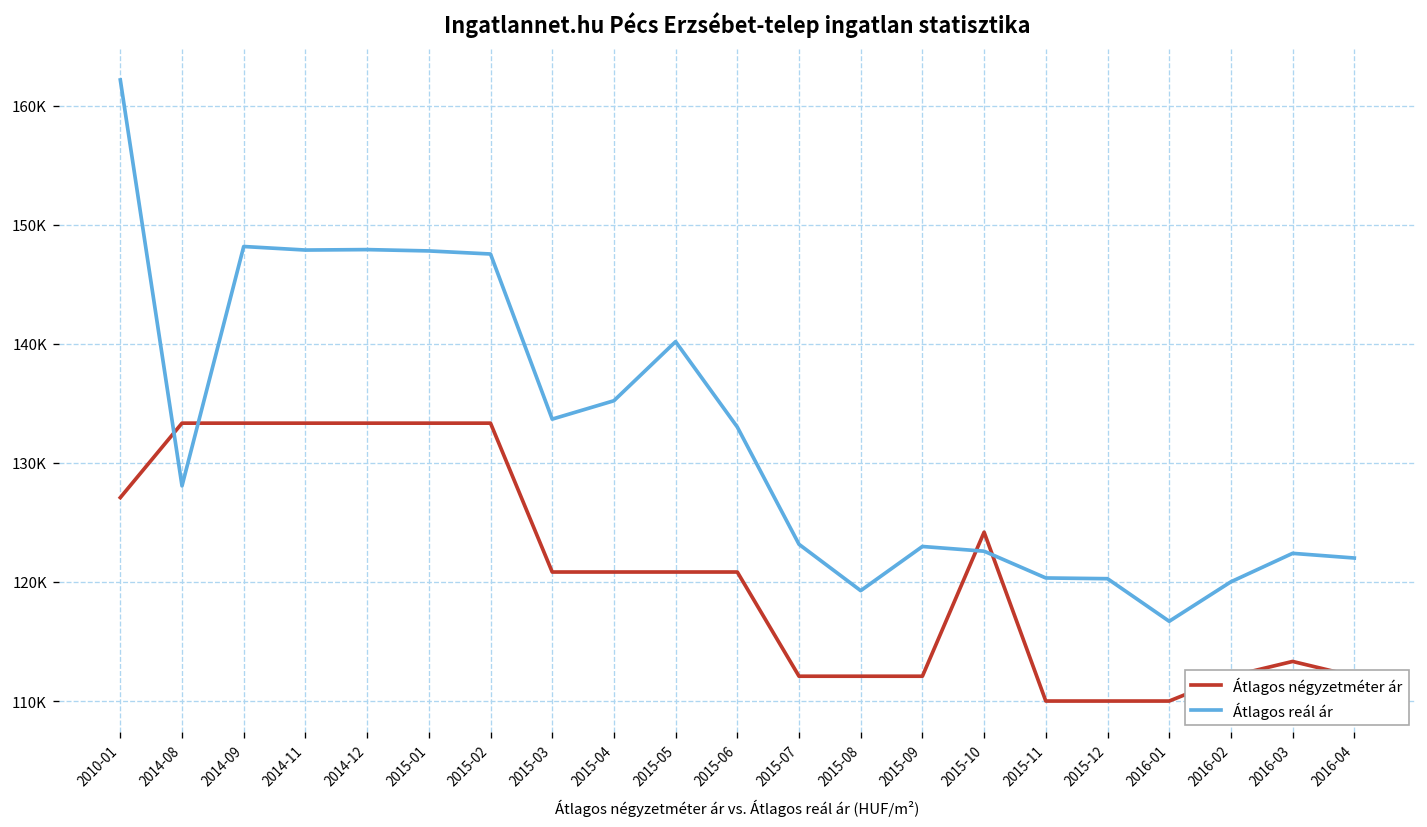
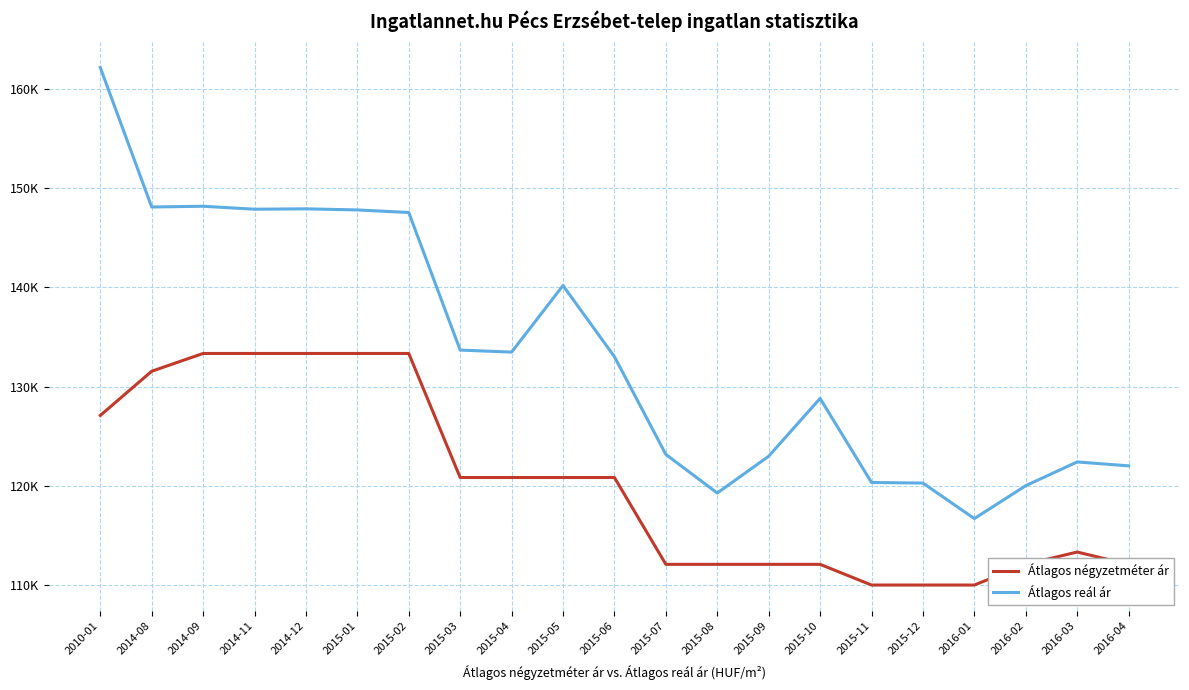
Átlagos négyzetméter ár, 2014-08: 133000 -> 132000
Átlagos reál ár, 2014-08: 128000 -> 148000
Átlagos reál ár, 2015-04: 135000 -> 133000
Átlagos négyzetméter ár, 2015-10: 124000 -> 112000
Átlagos reál ár, 2015-10: 123000 -> 129000
